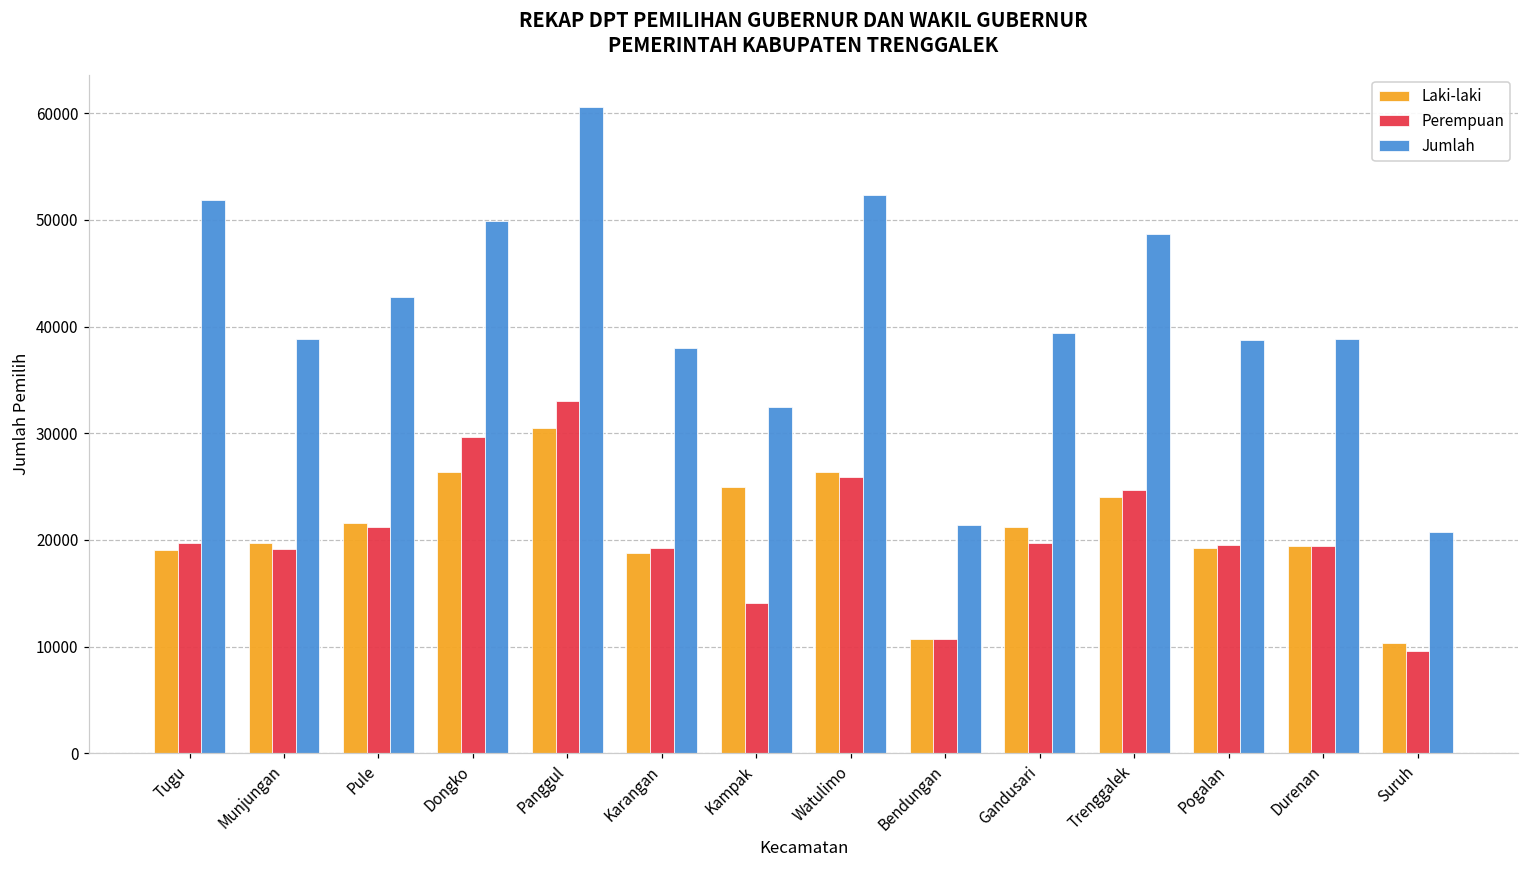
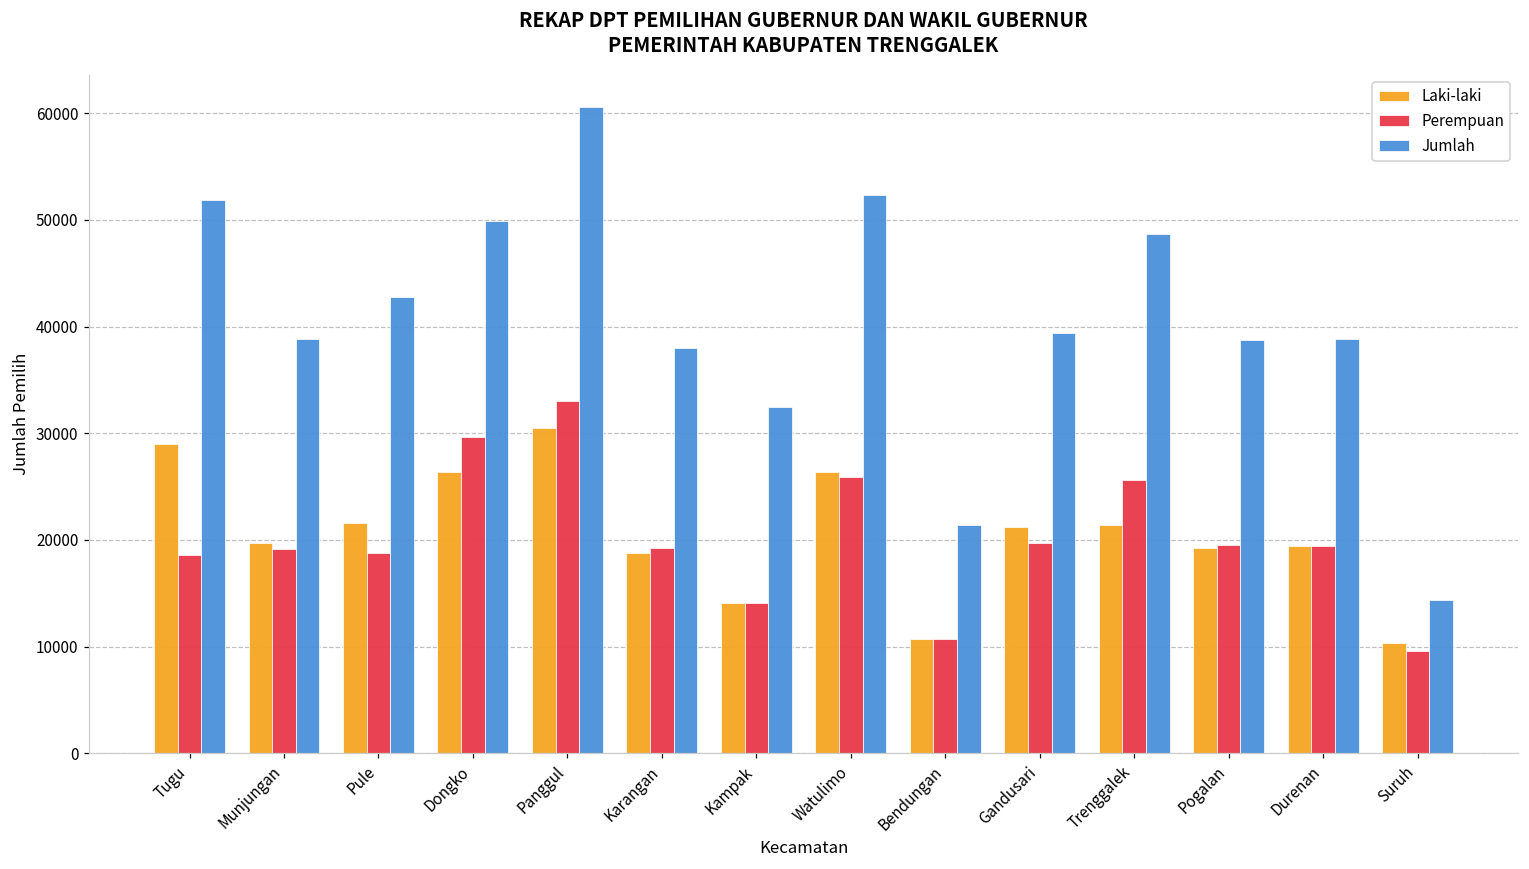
Laki-laki, Tugu: 19000 -> 29000
Perempuan, Tugu: 20000 -> 19000
Perempuan, Pule: 21000 -> 19000
Laki-laki, Kampak: 25000 -> 14000
Laki-laki, Trenggalek: 24000 -> 21000
Perempuan, Trenggalek: 25000 -> 26000
Jumlah, Suruh: 21000 -> 14000
